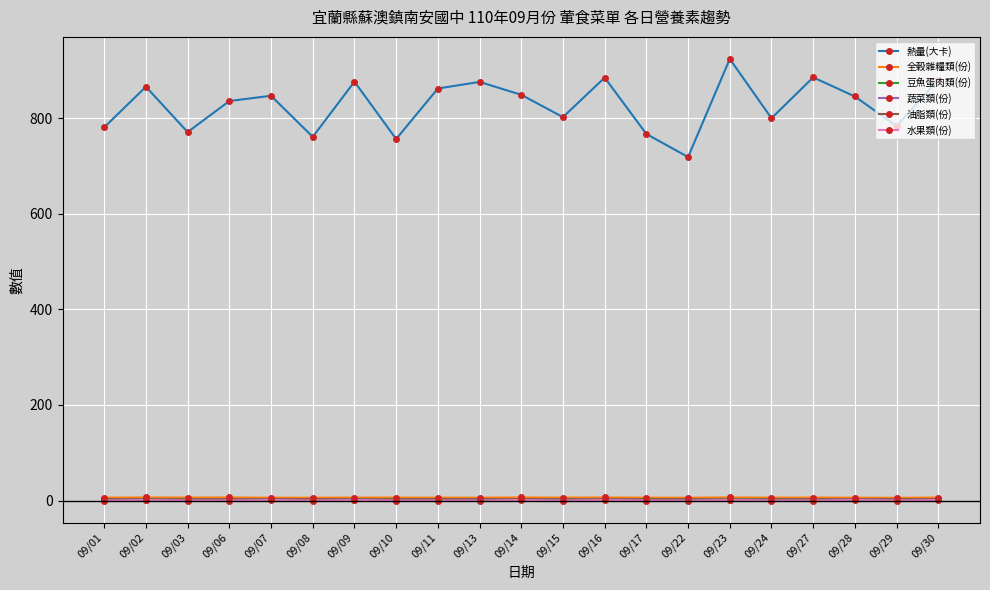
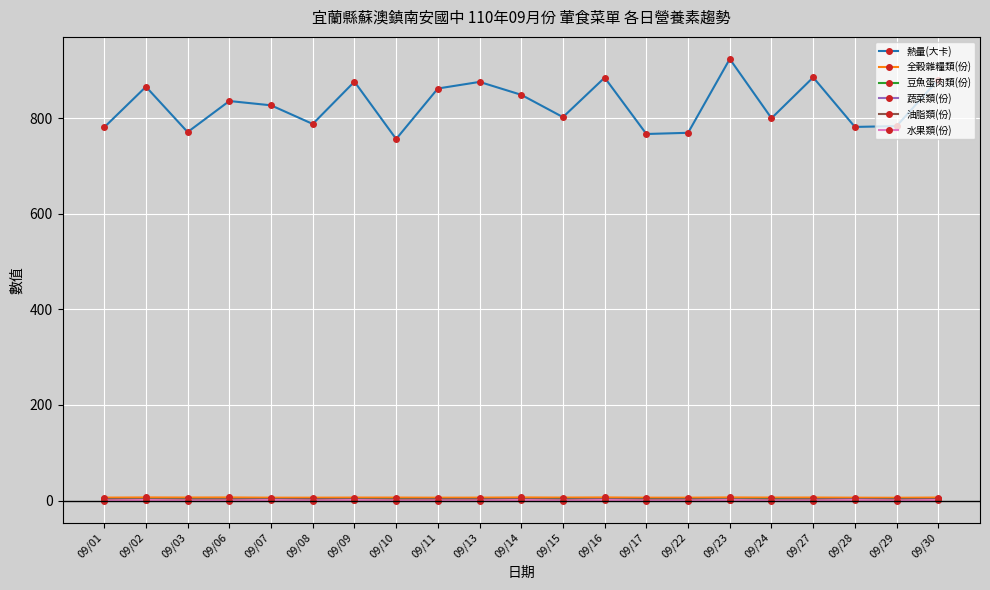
熱量(大卡), 09/07: 850 -> 830
熱量(大卡), 09/08: 760 -> 790
熱量(大卡), 09/22: 720 -> 770
熱量(大卡), 09/28: 850 -> 780
